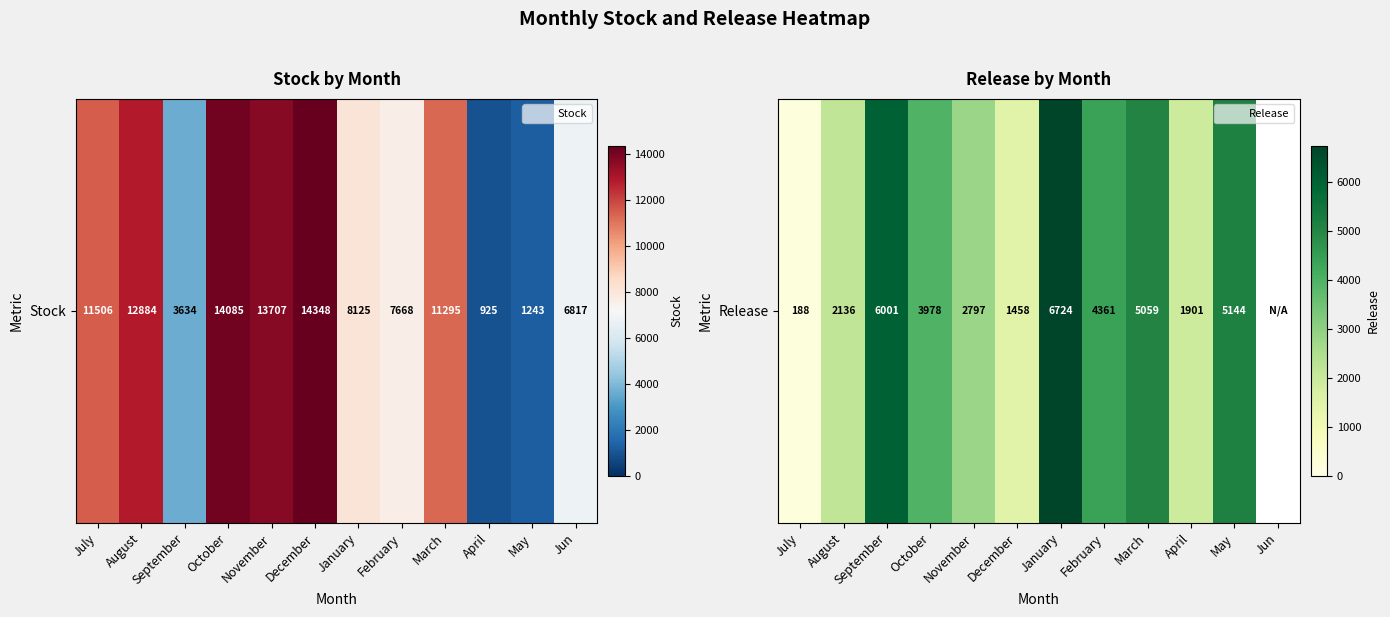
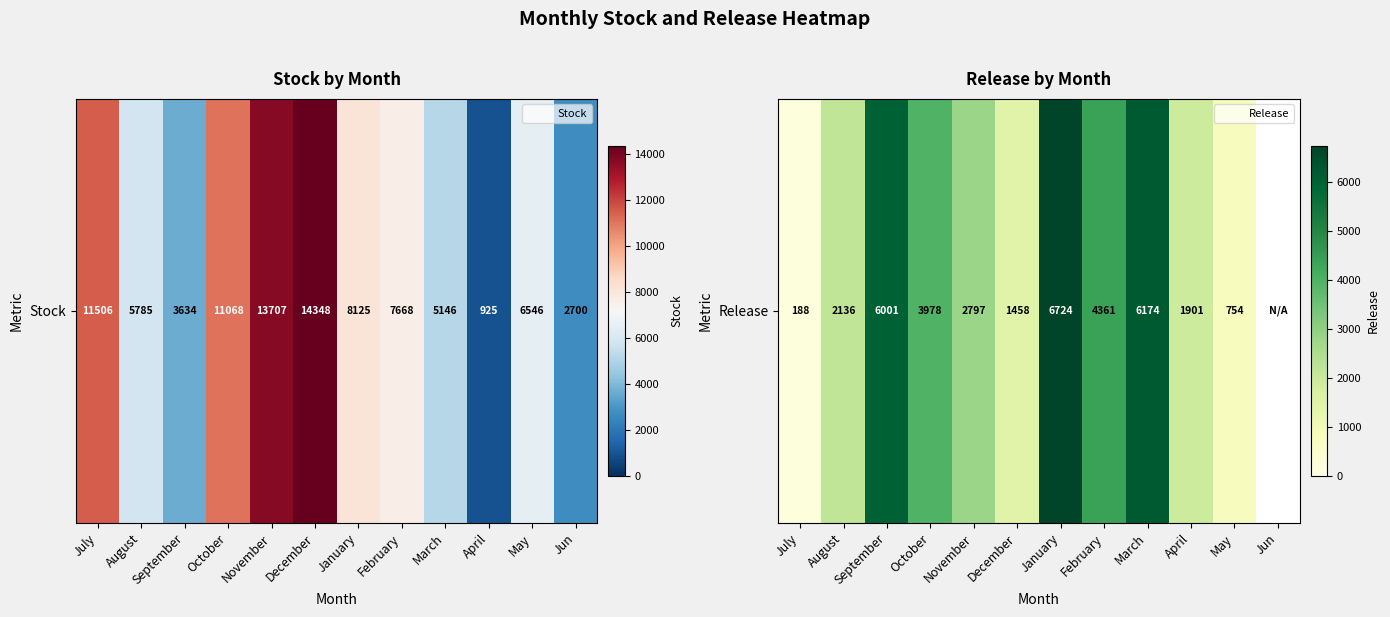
Stock by Month, Stock, August: 12884 -> 5785
Stock by Month, Stock, October: 14085 -> 11068
Stock by Month, Stock, March: 11295 -> 5146
Stock by Month, Stock, May: 1243 -> 6546
Stock by Month, Stock, Jun: 6817 -> 2700
Release by Month, Release, March: 5059 -> 6174
Release by Month, Release, May: 5144 -> 754
